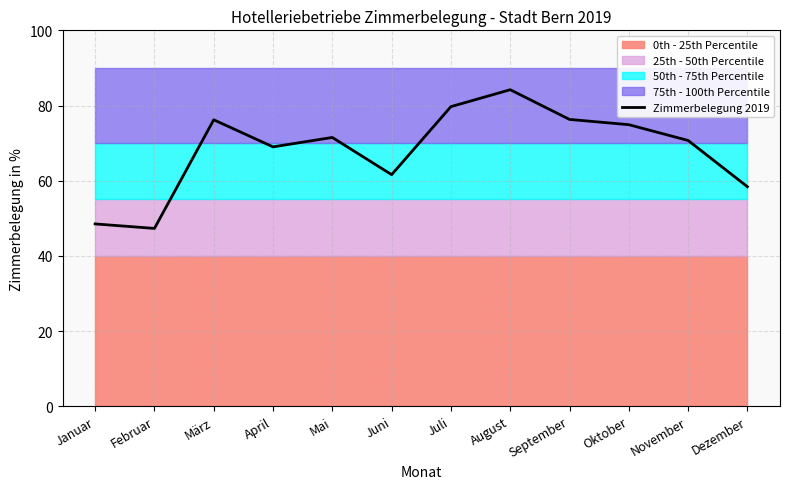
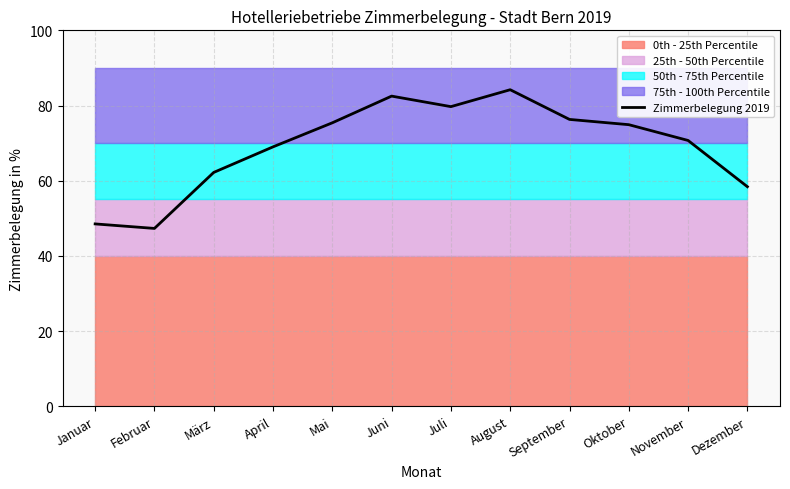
Zimmerbelegung 2019, März: 76 -> 62
Zimmerbelegung 2019, Mai: 72 -> 75
Zimmerbelegung 2019, Juni: 62 -> 83
